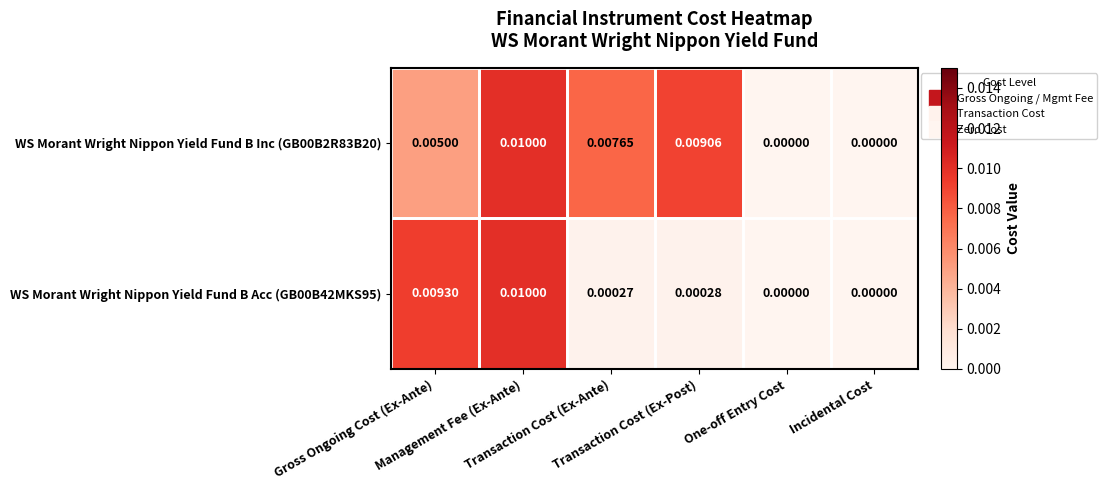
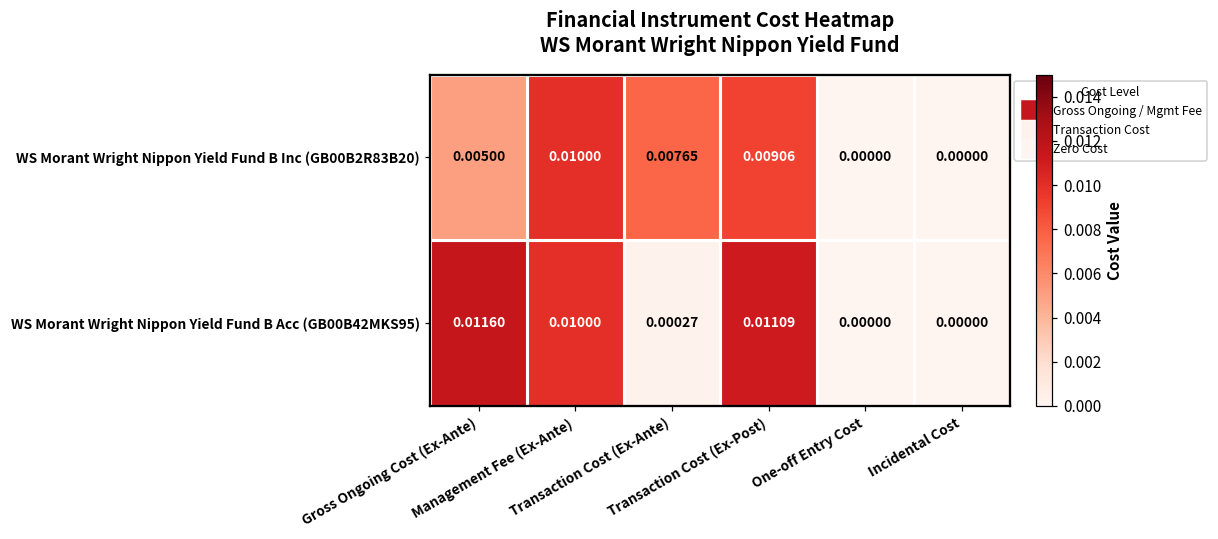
WS Morant Wright Nippon Yield Fund B Acc (GB00B42MKS95), Gross Ongoing Cost (Ex-Ante): 0.00930 -> 0.01160
WS Morant Wright Nippon Yield Fund B Acc (GB00B42MKS95), Transaction Cost (Ex-Post): 0.00028 -> 0.01109
